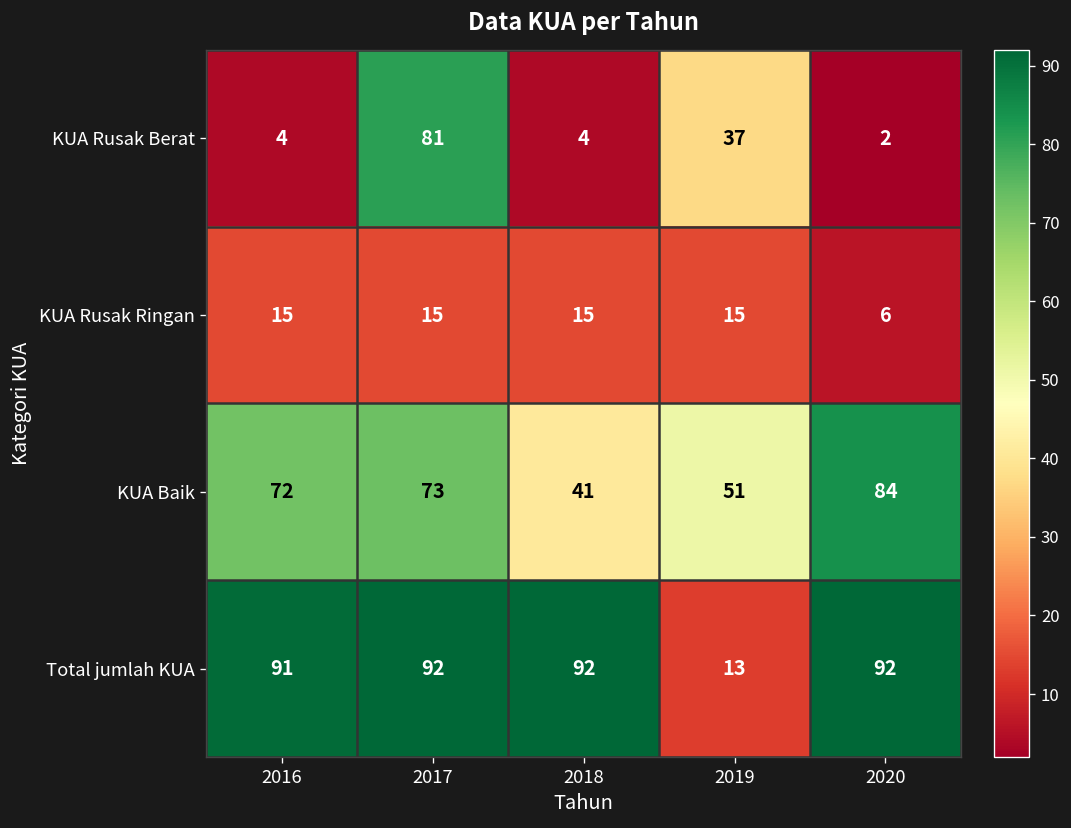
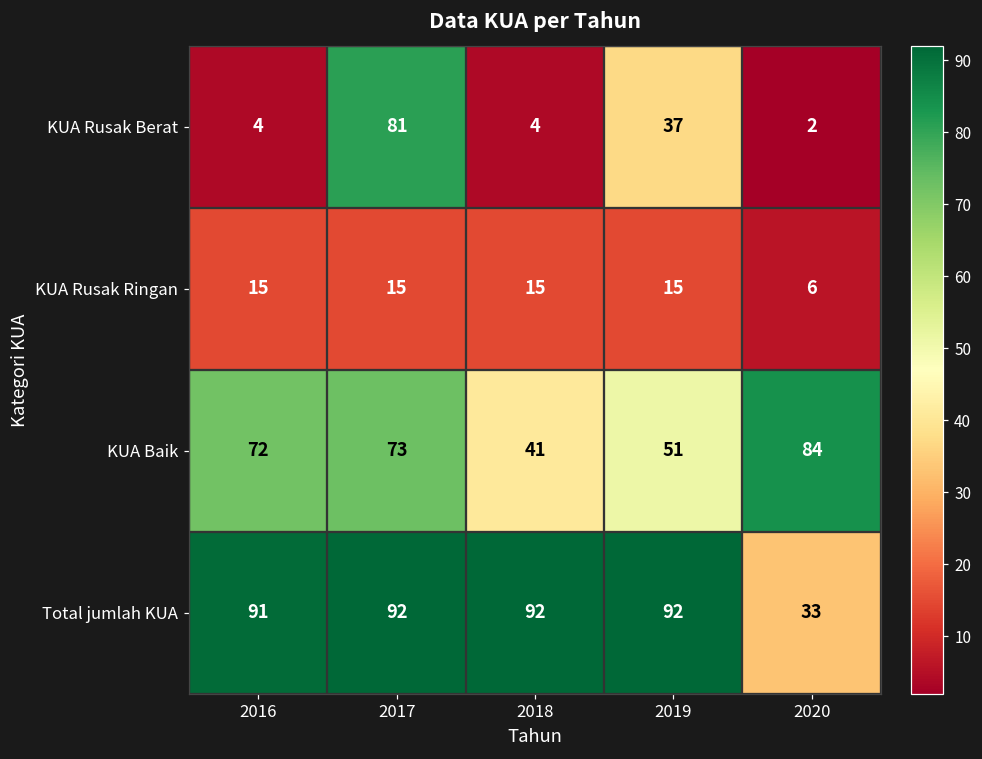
Total jumlah KUA, 2019: 13 -> 92
Total jumlah KUA, 2020: 92 -> 33
